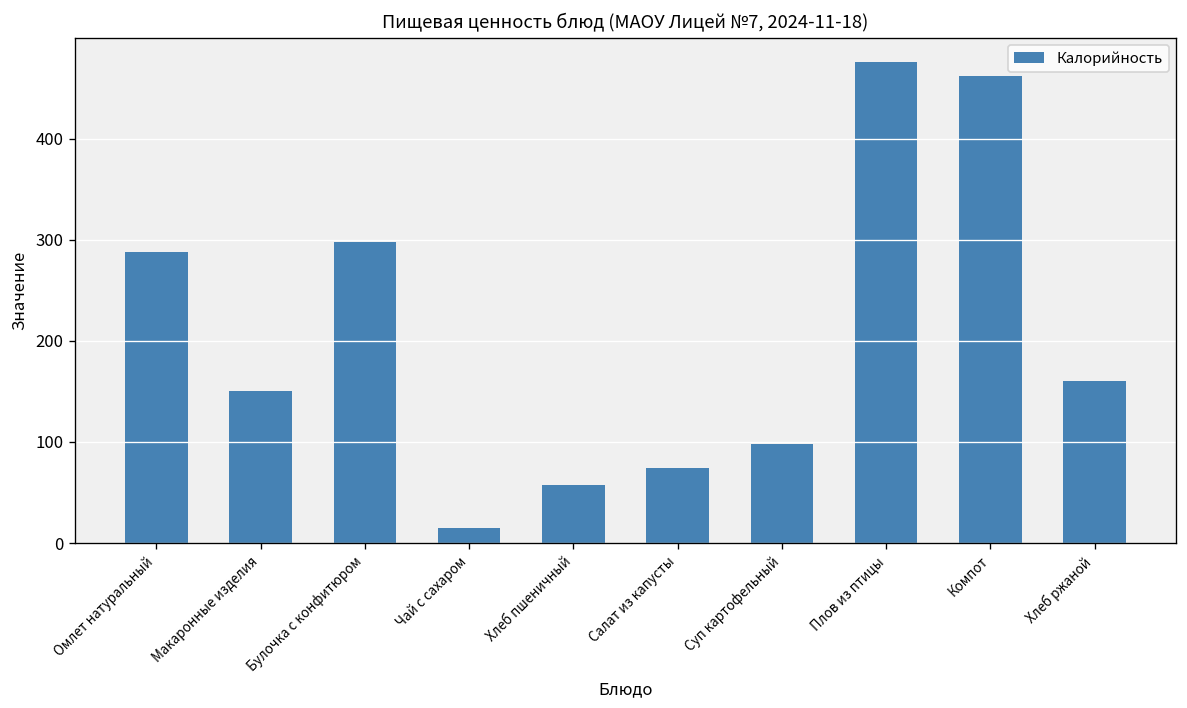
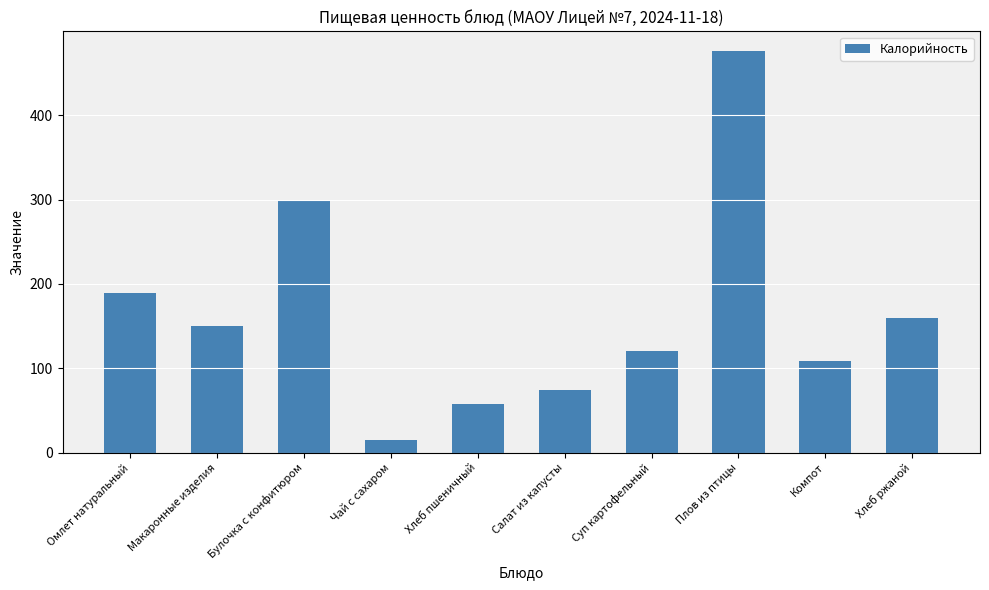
Омлет натуральный: 290 -> 190
Суп картофельный: 100 -> 120
Компот: 460 -> 110
